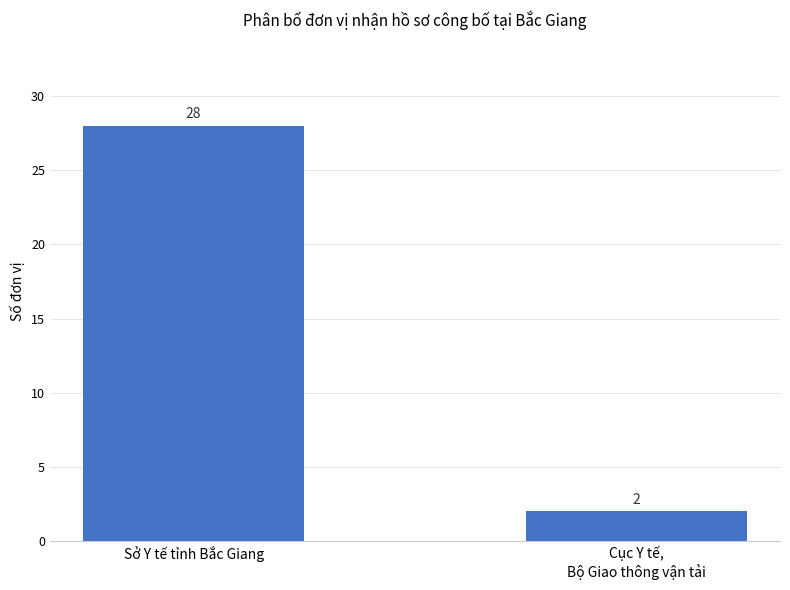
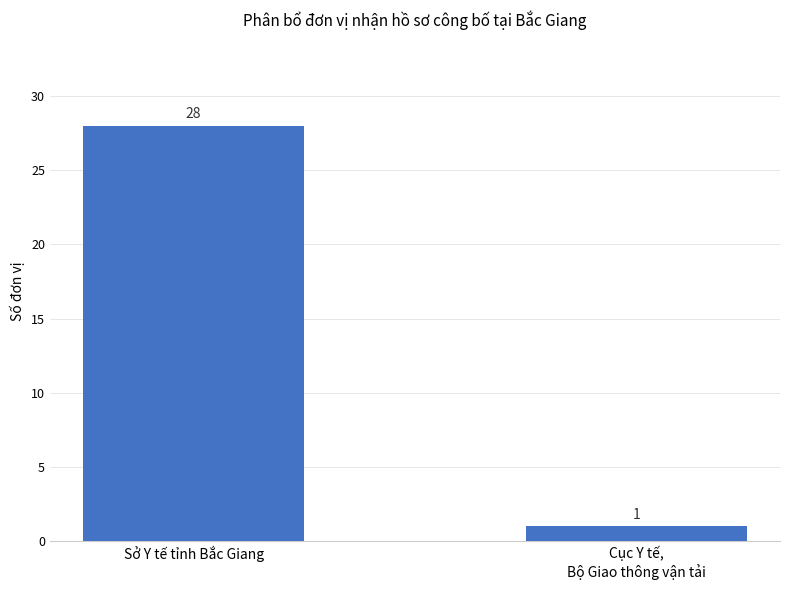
Cục Y tế, Bộ Giao thông vận tải: 2 -> 1
